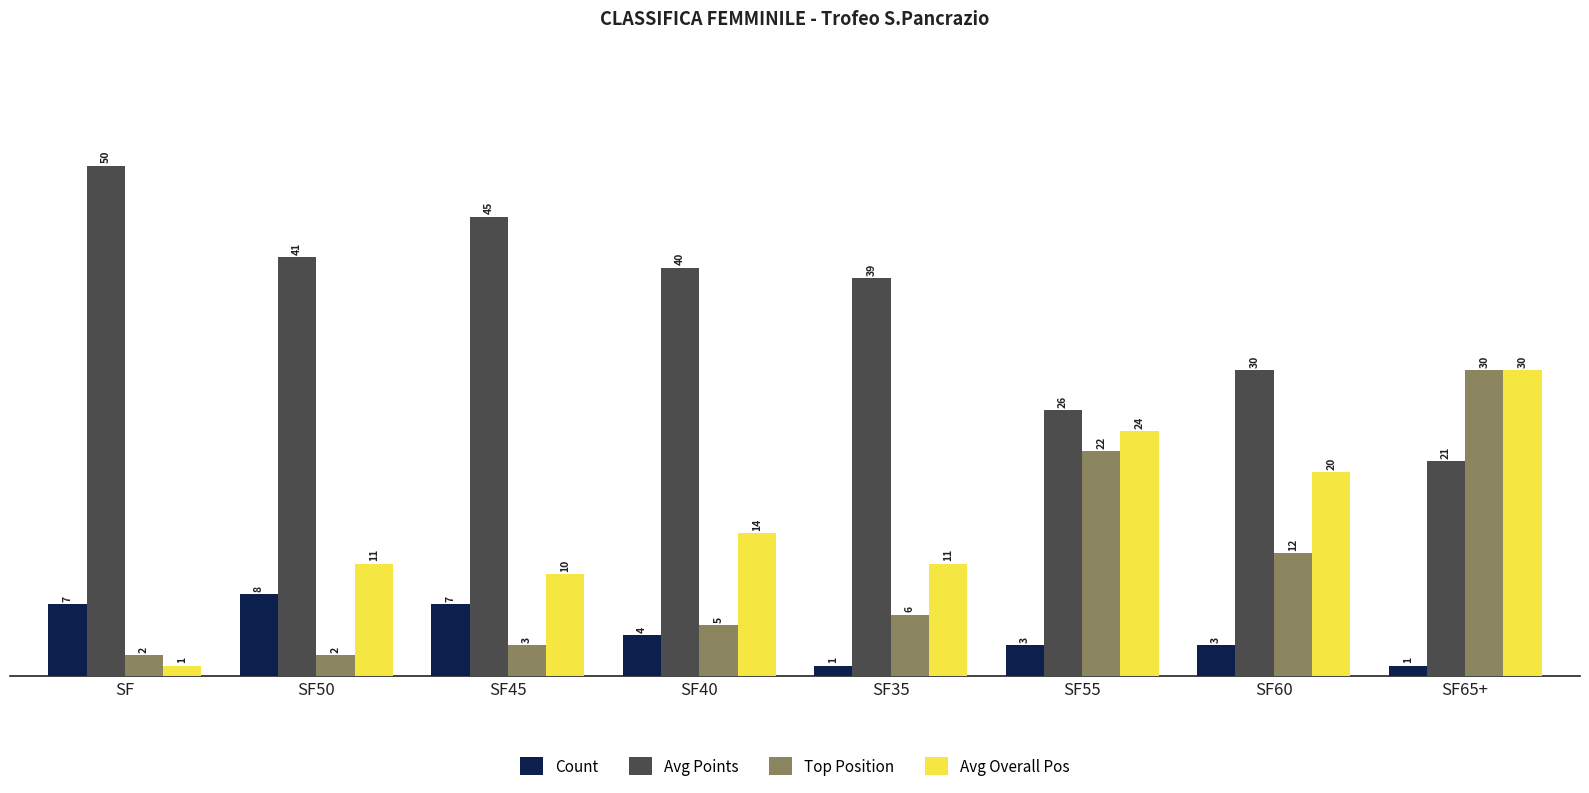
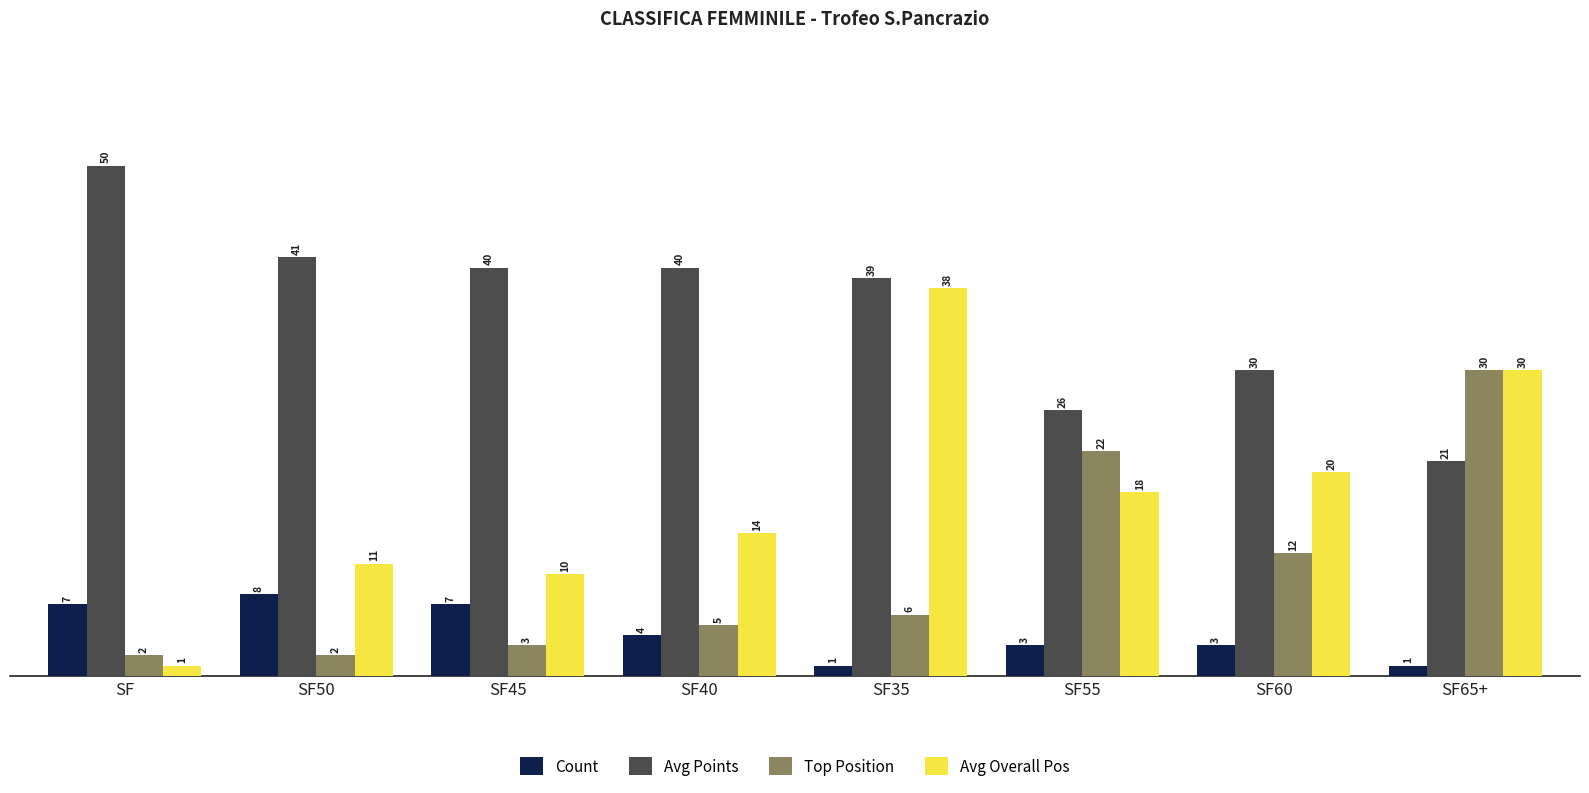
Avg Points, SF45: 45 -> 40
Avg Overall Pos, SF35: 11 -> 38
Avg Overall Pos, SF55: 24 -> 18
